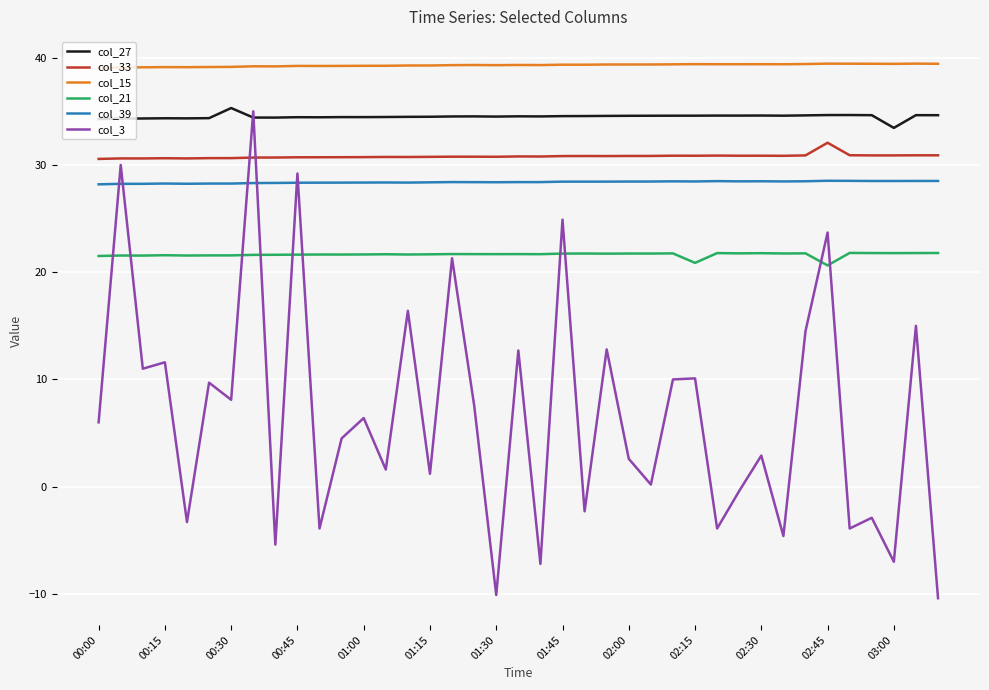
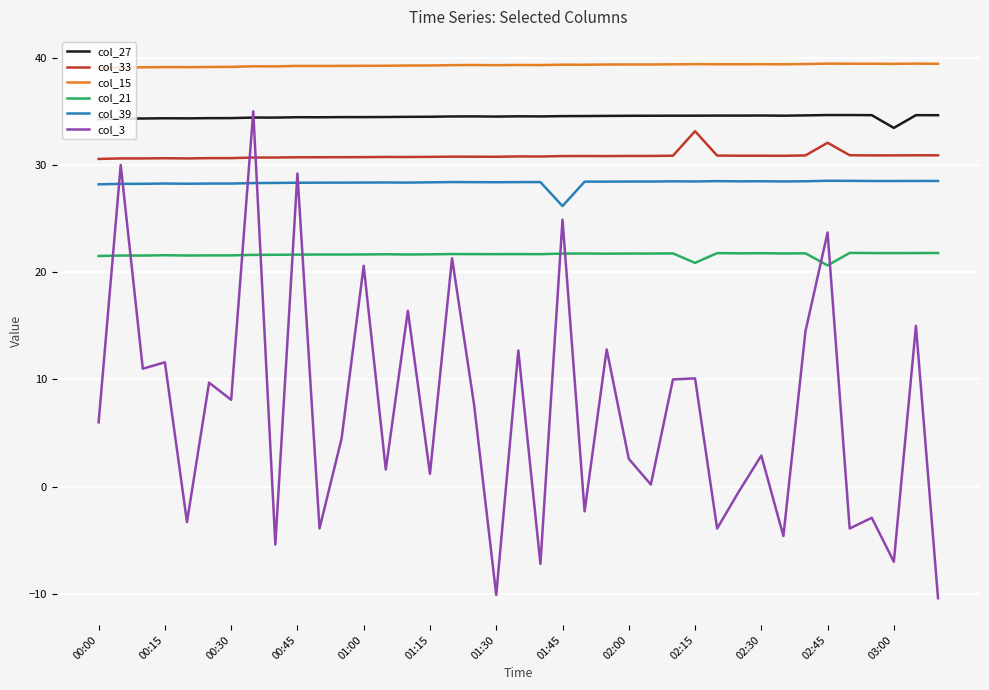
col_27, 00:30: 35.3 -> 34.4
col_3, 01:00: 6.4 -> 20.6
col_39, 01:45: 28.4 -> 26.2
col_33, 02:15: 30.9 -> 33.2
